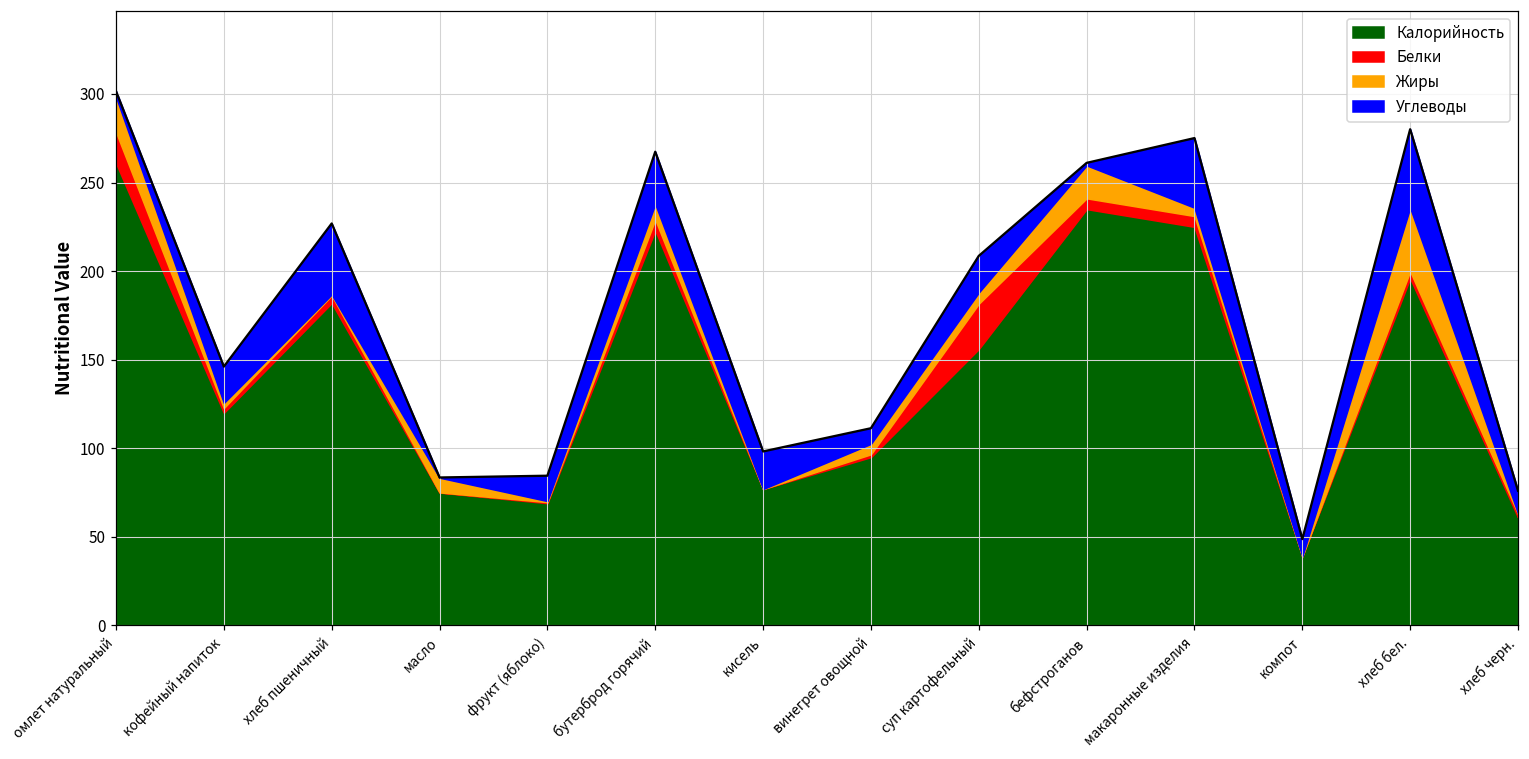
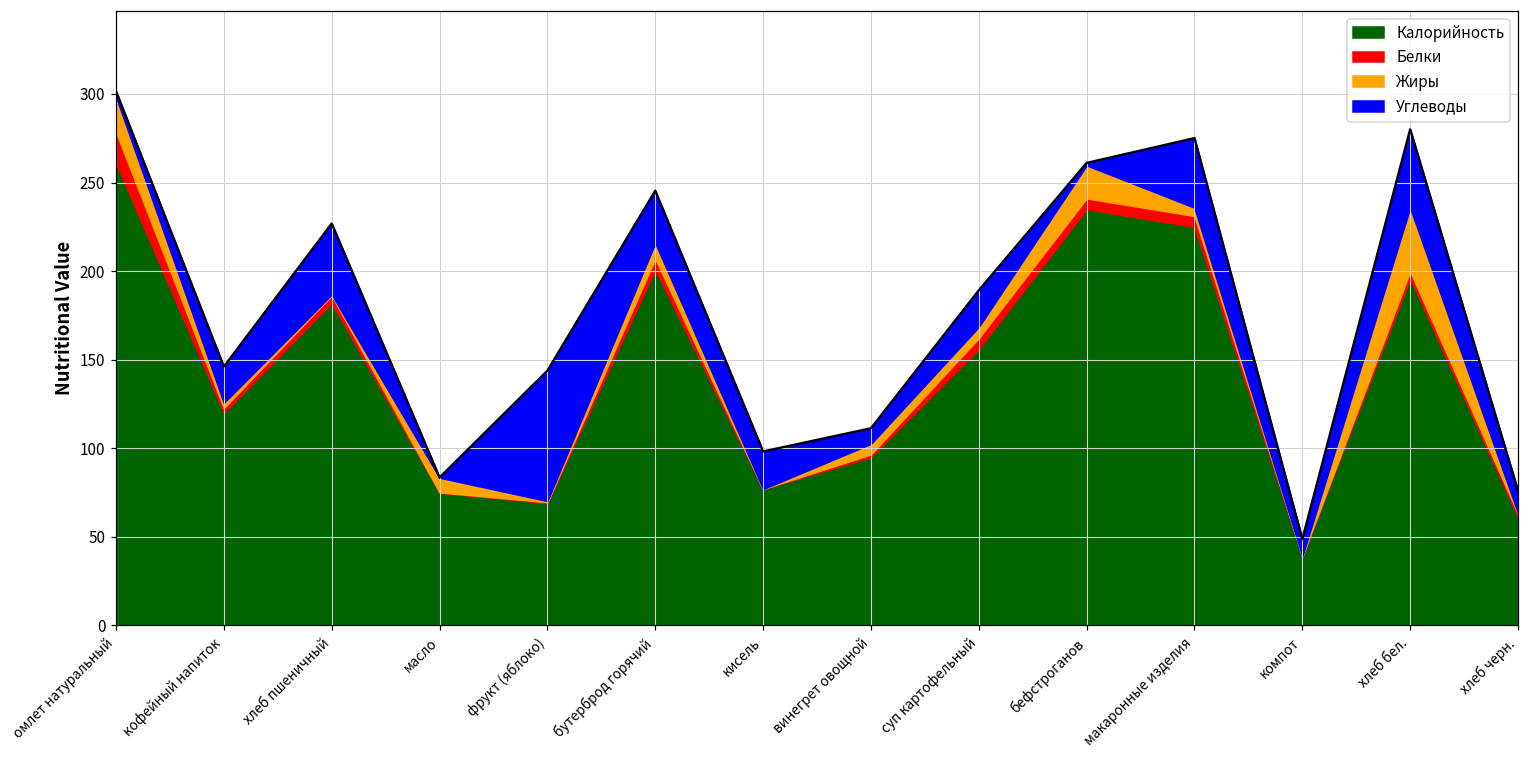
Углеводы, фрукт (яблоко): 14 -> 74
Калорийность, бутерброд горячий: 223 -> 201
Белки, суп картофельный: 26 -> 6
